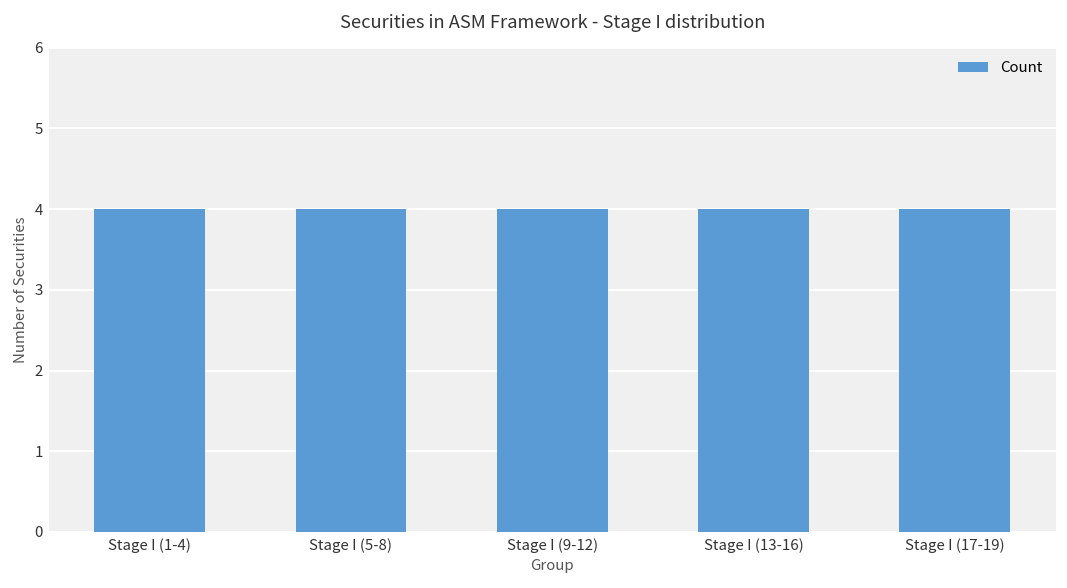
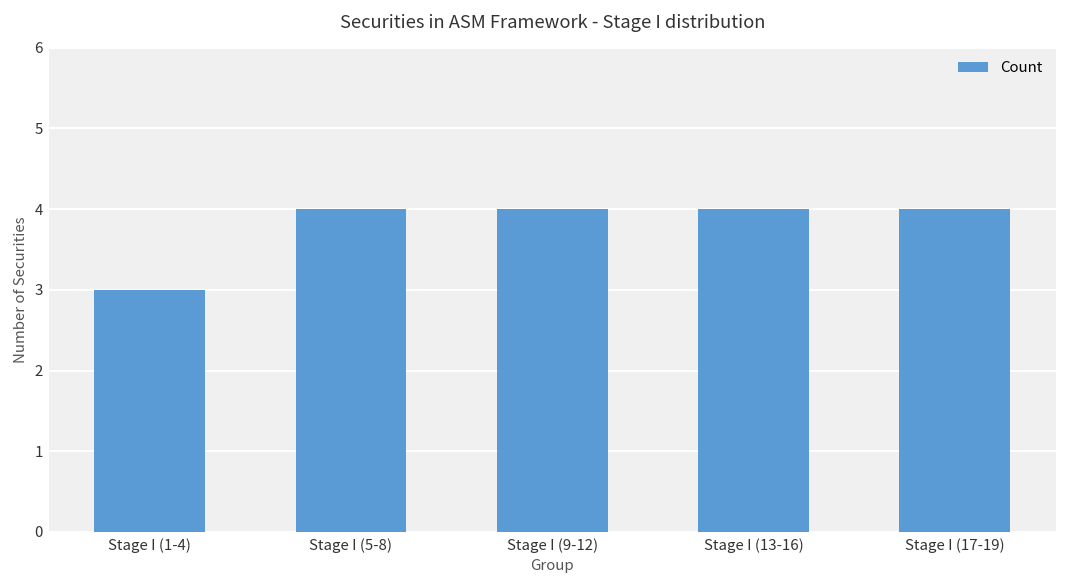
Stage I (1-4): 4 -> 3
